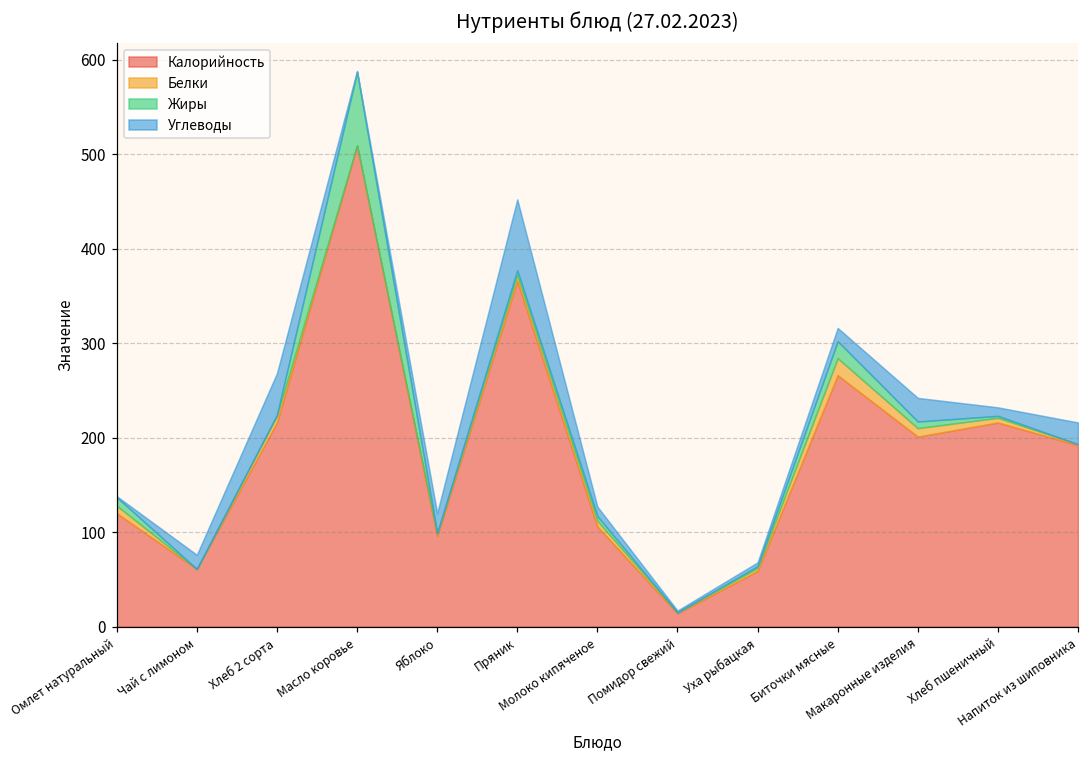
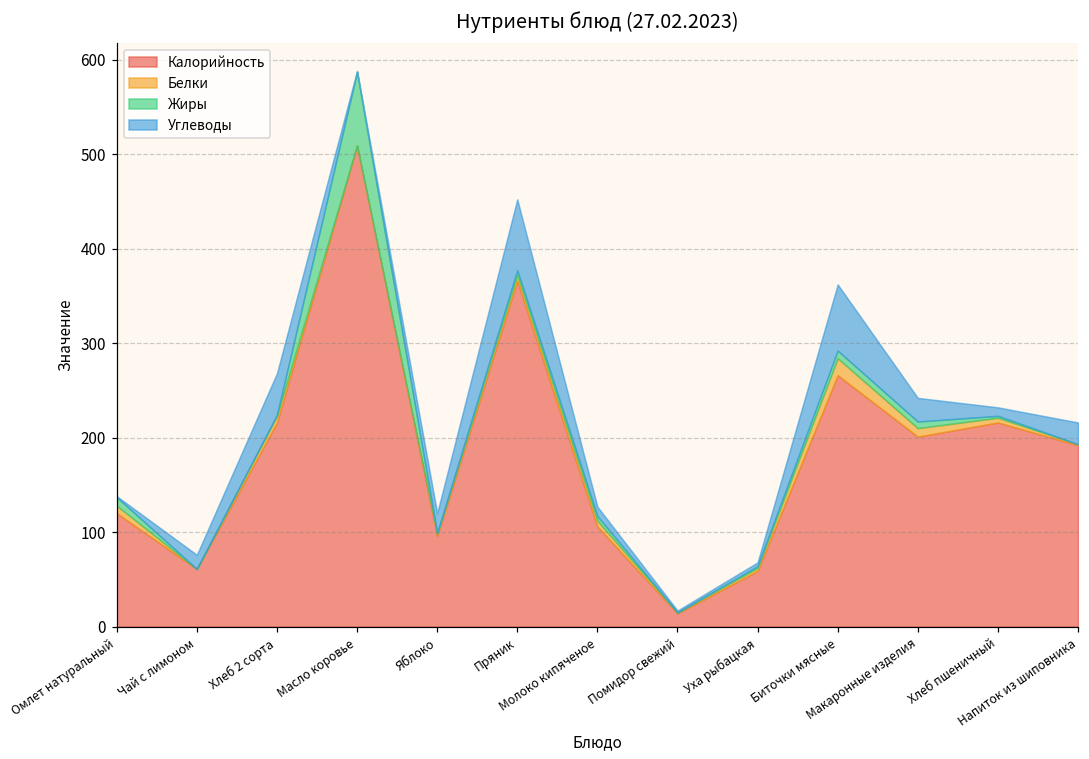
Жиры, Биточки мясные: 20 -> 10
Углеводы, Биточки мясные: 10 -> 70
